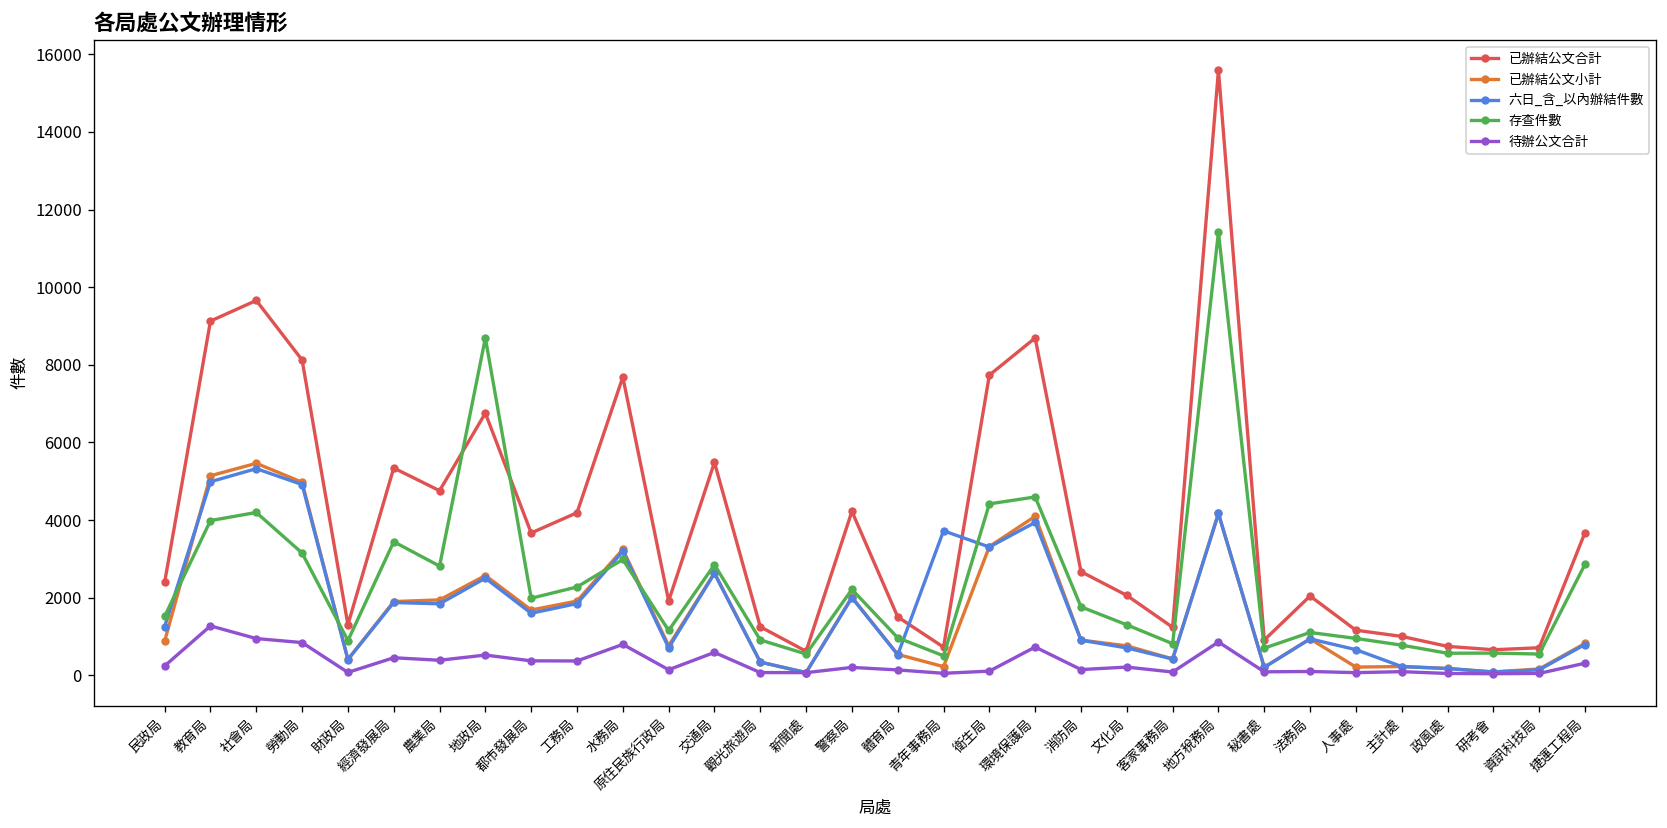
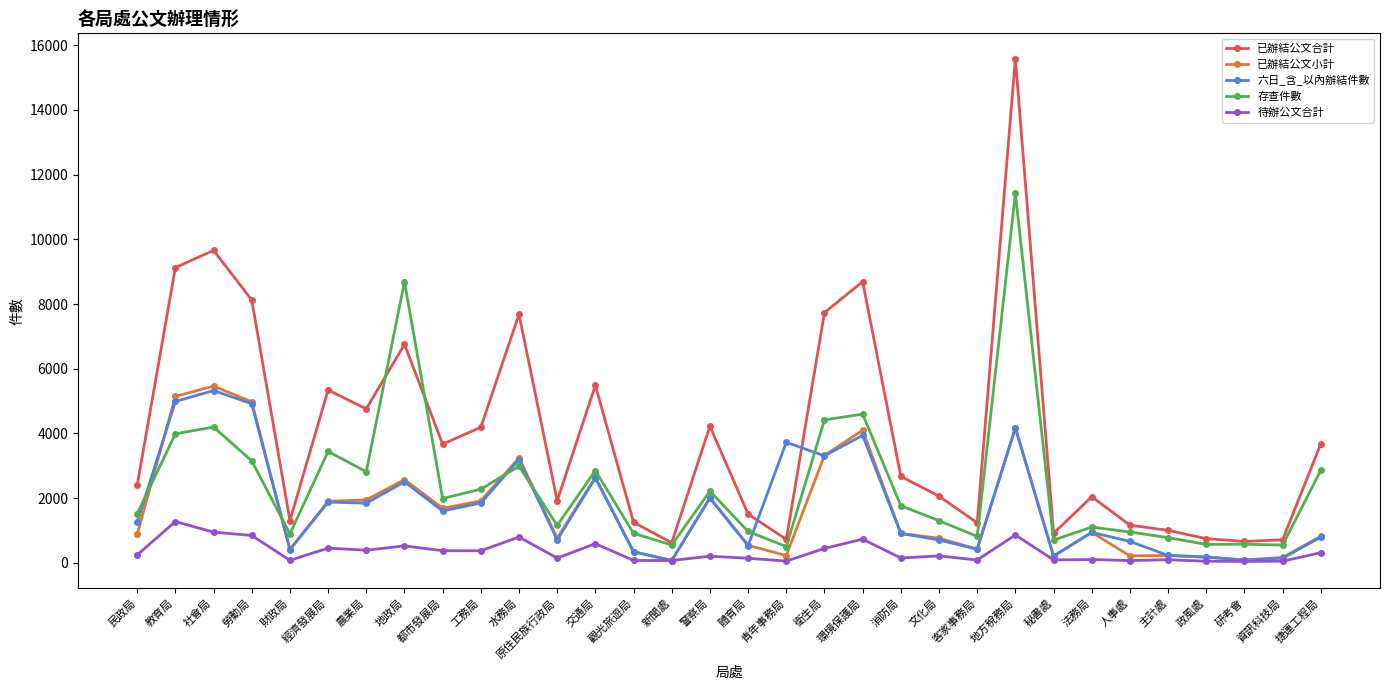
待辦公文合計, 衛生局: 100 -> 400
